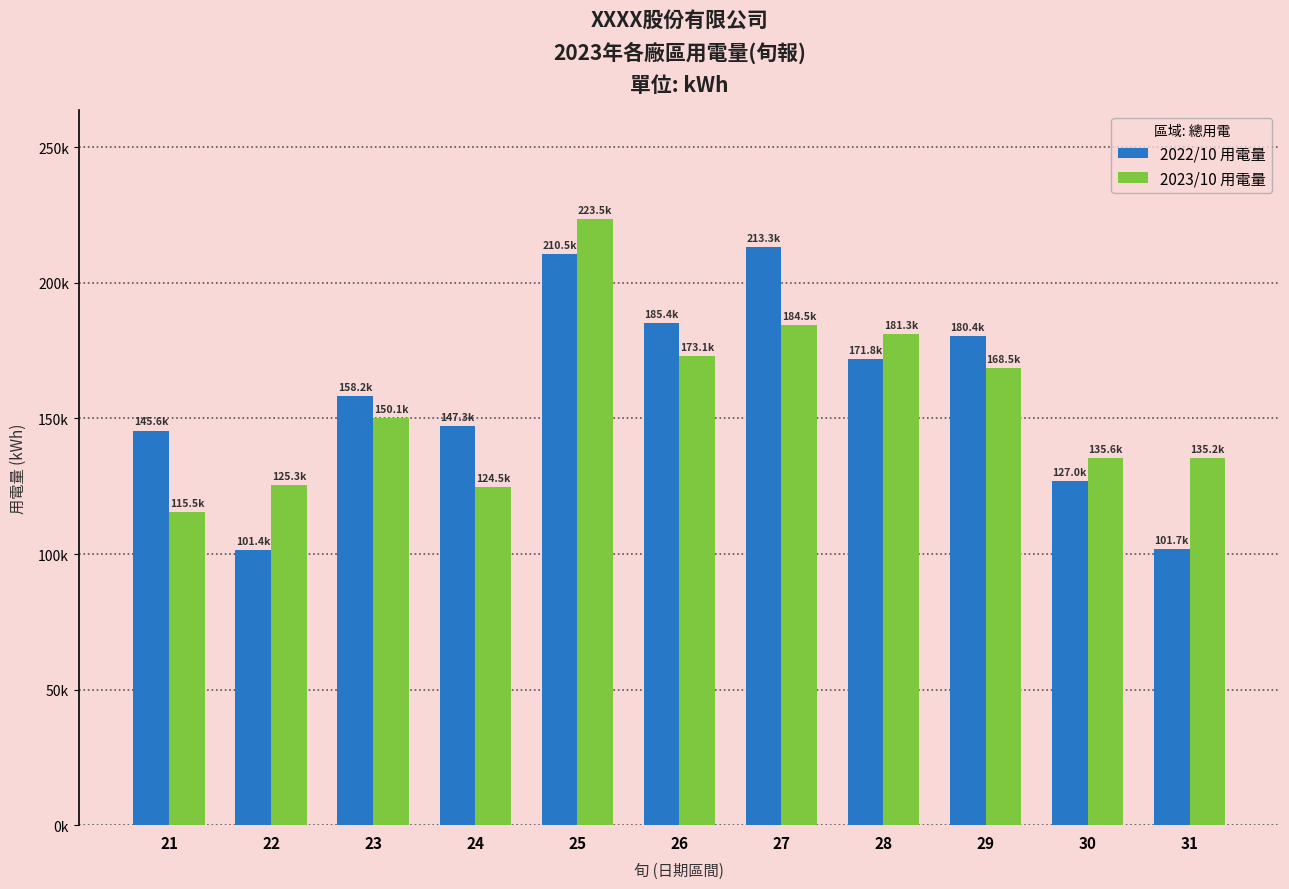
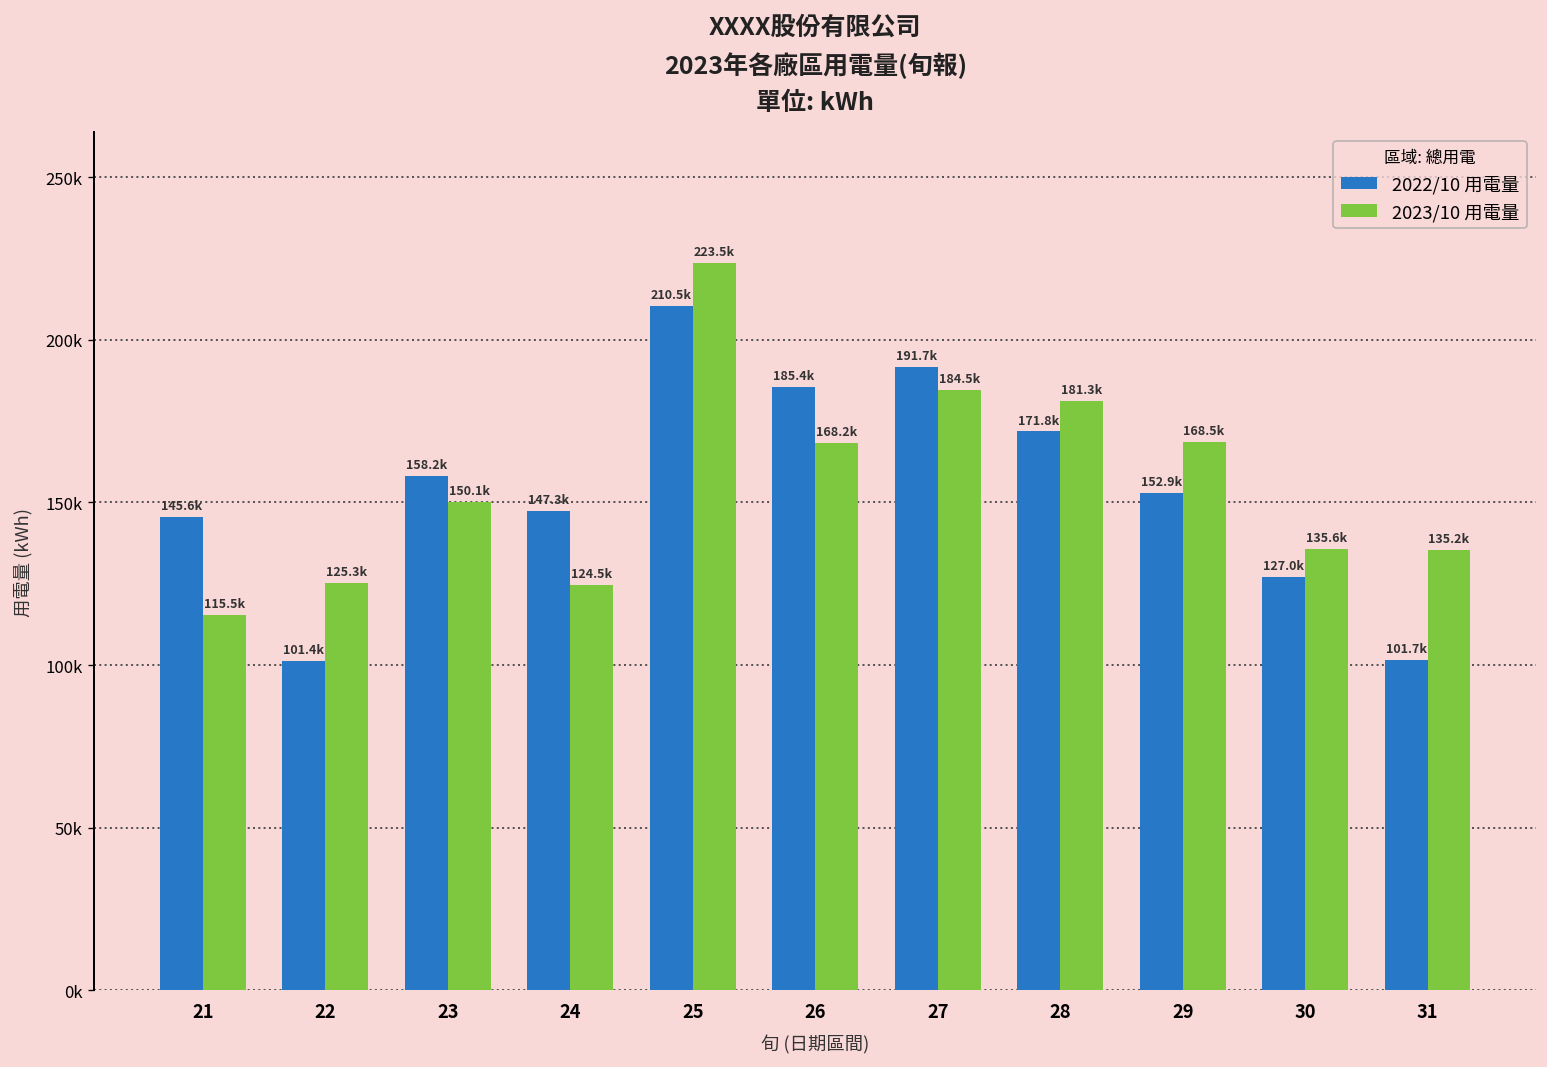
2023/10 用電量, 26: 173.1k -> 168.2k
2022/10 用電量, 27: 213.3k -> 191.7k
2022/10 用電量, 29: 180.4k -> 152.9k
